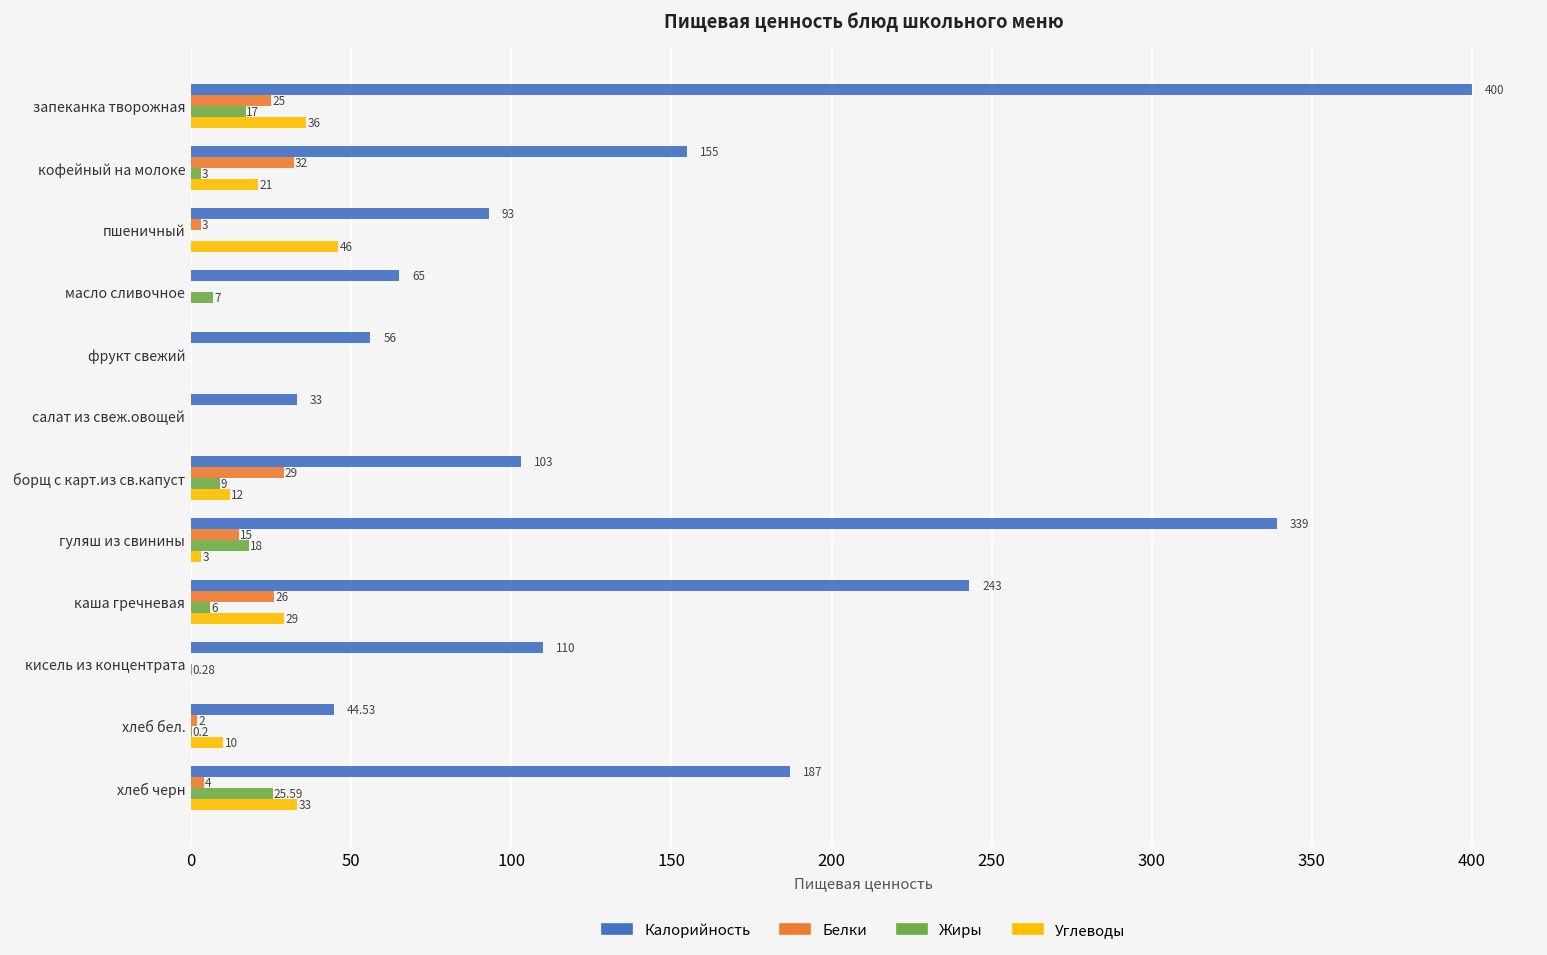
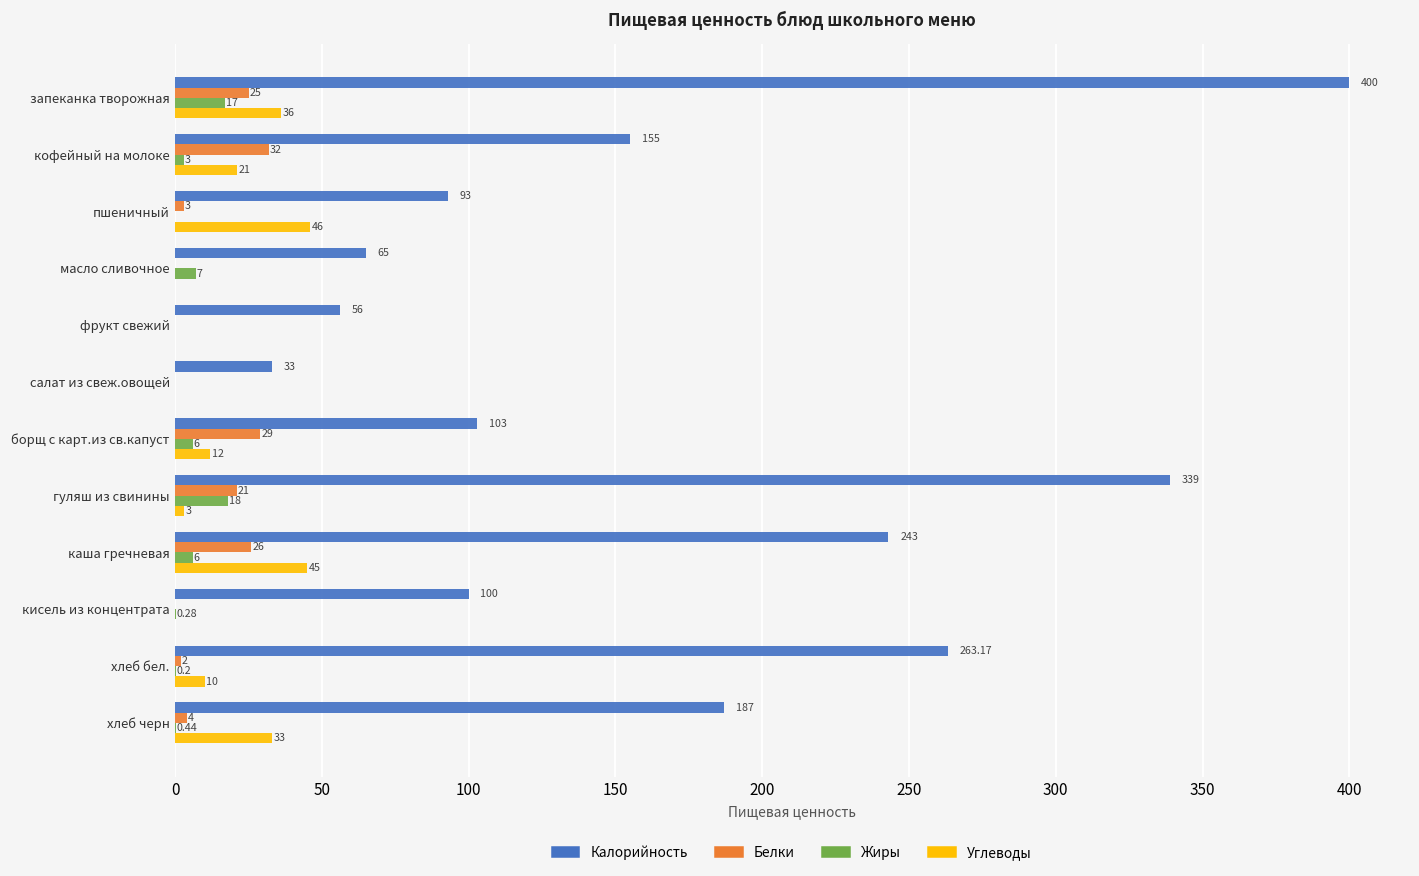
Жиры, борщ с карт.из св.капуст: 9 -> 6
Белки, гуляш из свинины: 15 -> 21
Углеводы, каша гречневая: 29 -> 45
Калорийность, кисель из концентрата: 110 -> 100
Калорийность, хлеб бел.: 44.53 -> 263.17
Жиры, хлеб черн: 25.59 -> 0.44
